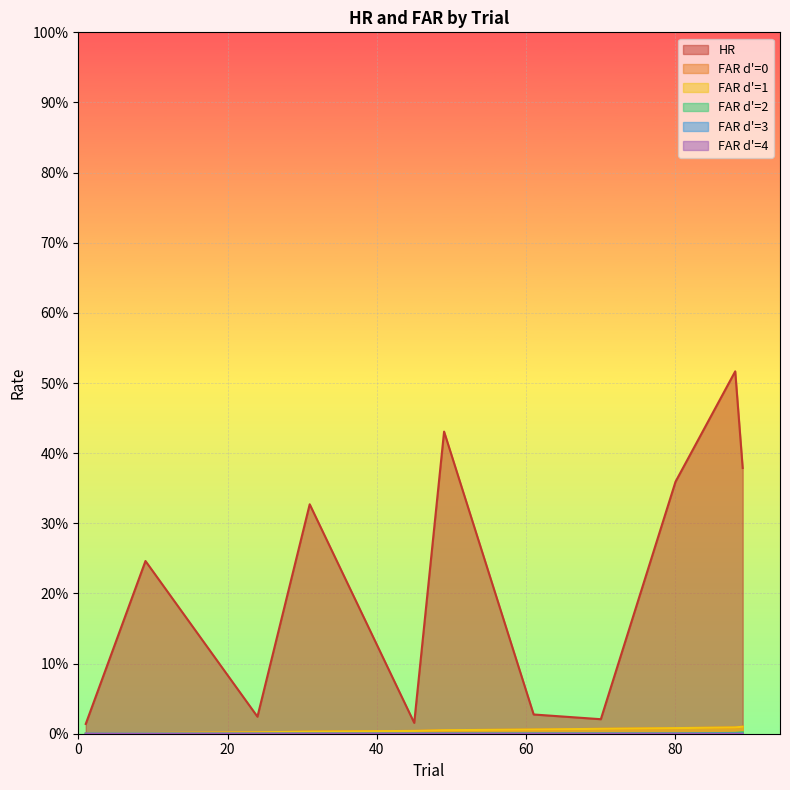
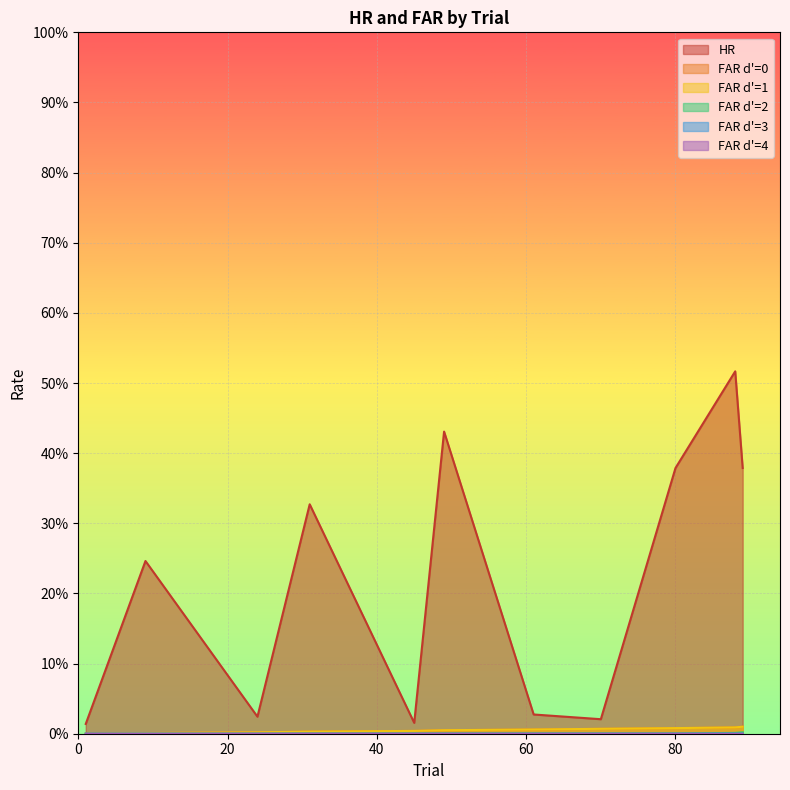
HR, 80: 36% -> 38%
